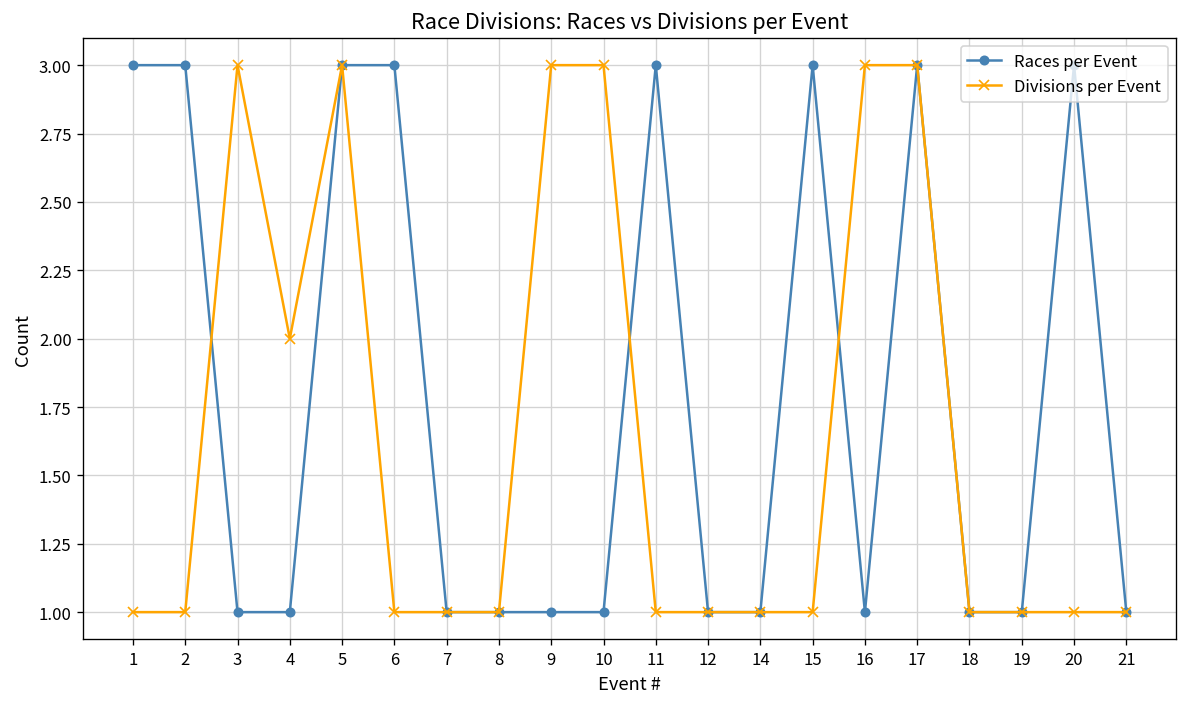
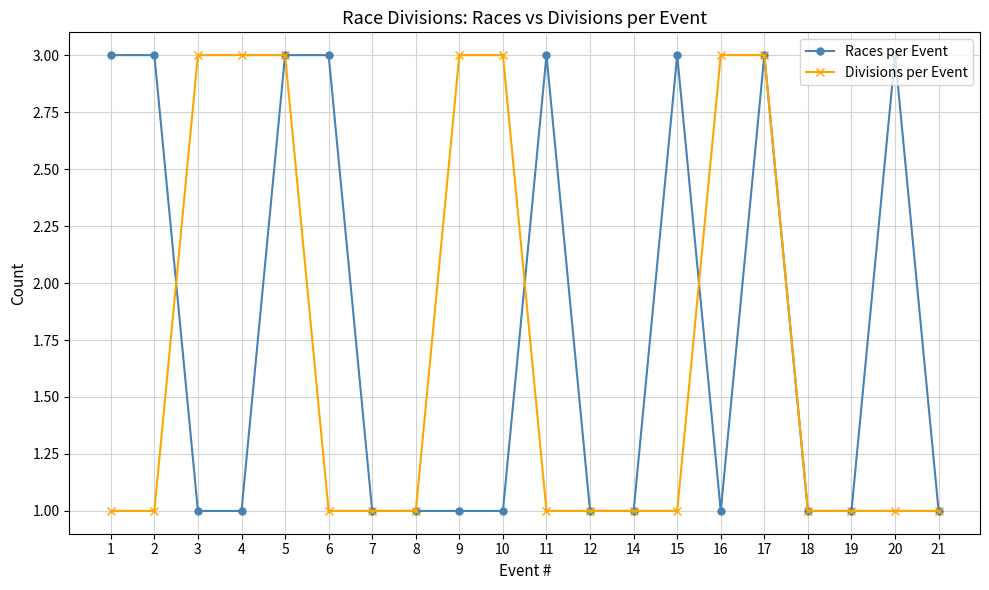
Divisions per Event, 4: 2 -> 3
